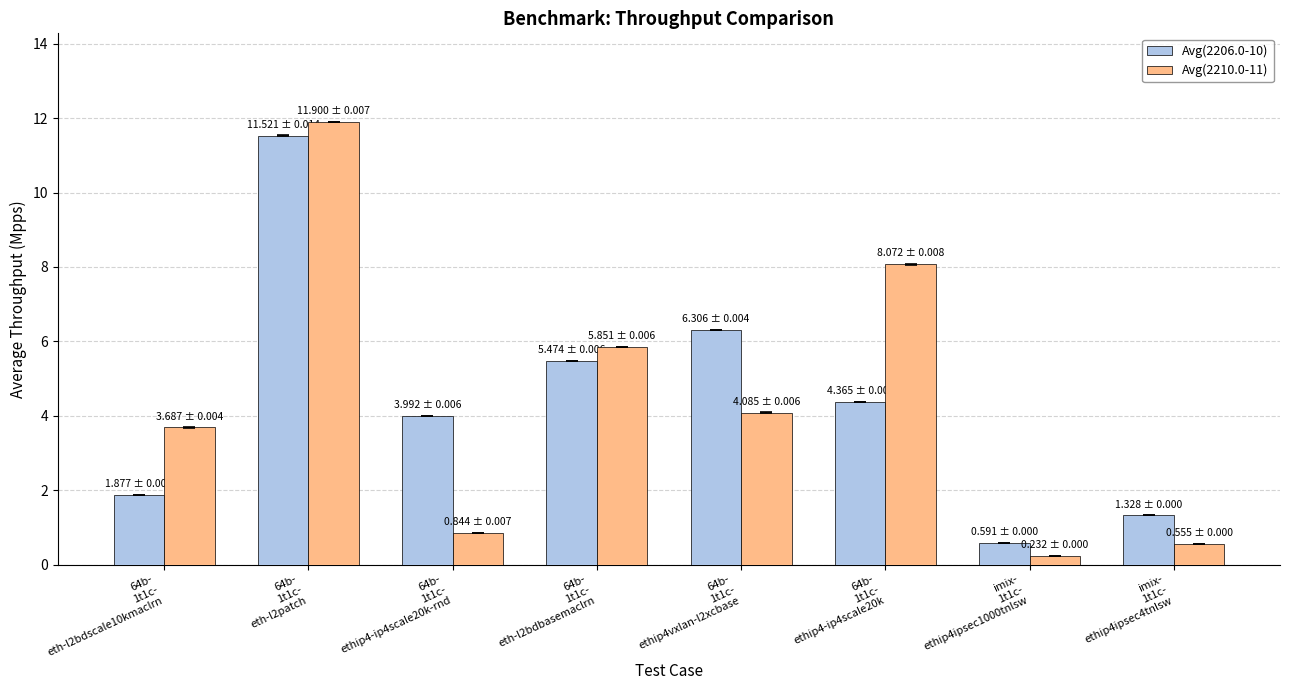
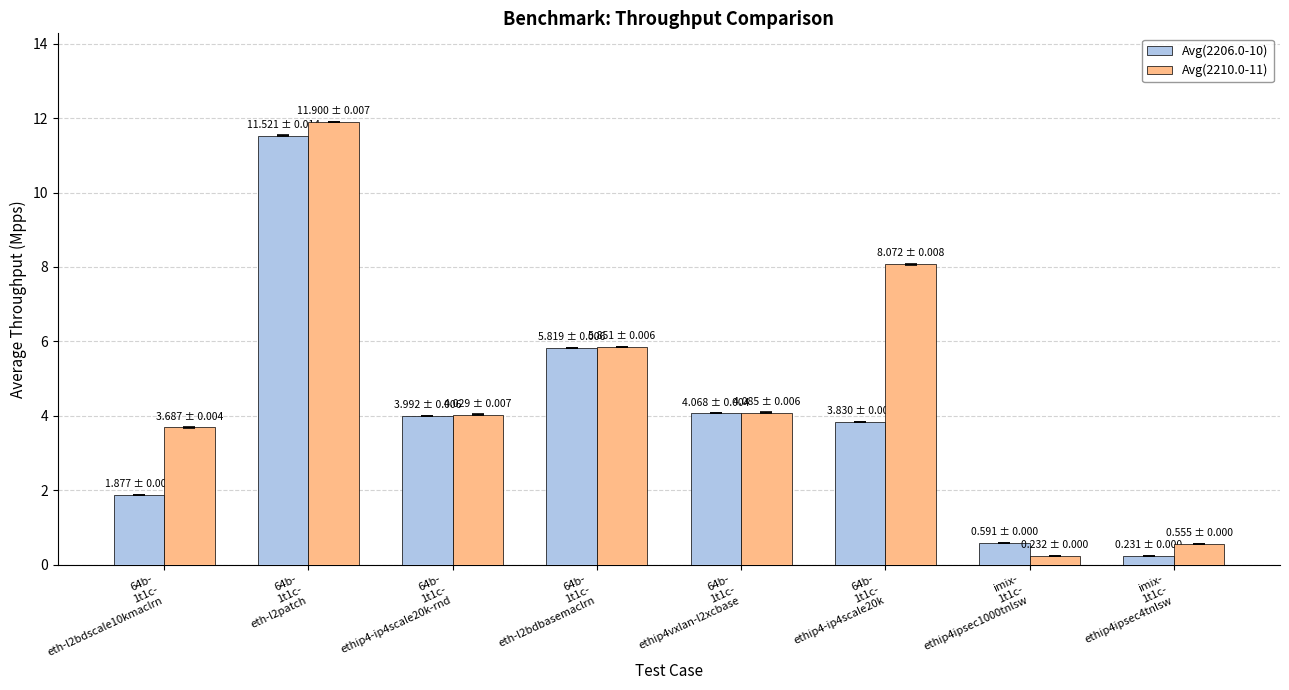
Avg(2210.0-11), 64b- 1t1c- ethip4-ip4scale20k-rnd: 0.844 -> 4.029
Avg(2206.0-10), 64b- 1t1c- eth-l2bdbasemaclrn: 5.474 -> 5.819
Avg(2206.0-10), 64b- 1t1c- ethip4vxlan-l2xcbase: 6.306 -> 4.068
Avg(2206.0-10), 64b- 1t1c- ethip4-ip4scale20k: 4.365 -> 3.830
Avg(2206.0-10), imix- 1t1c- ethip4ipsec4tnlsw: 1.328 -> 0.231
